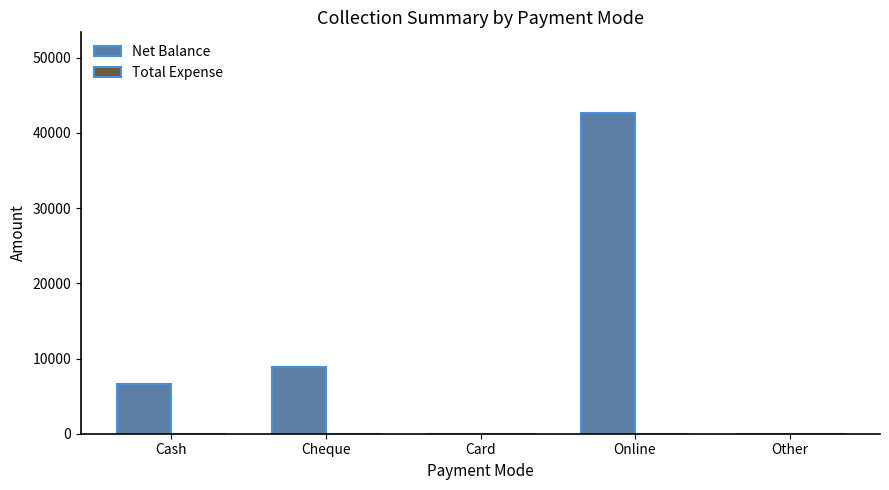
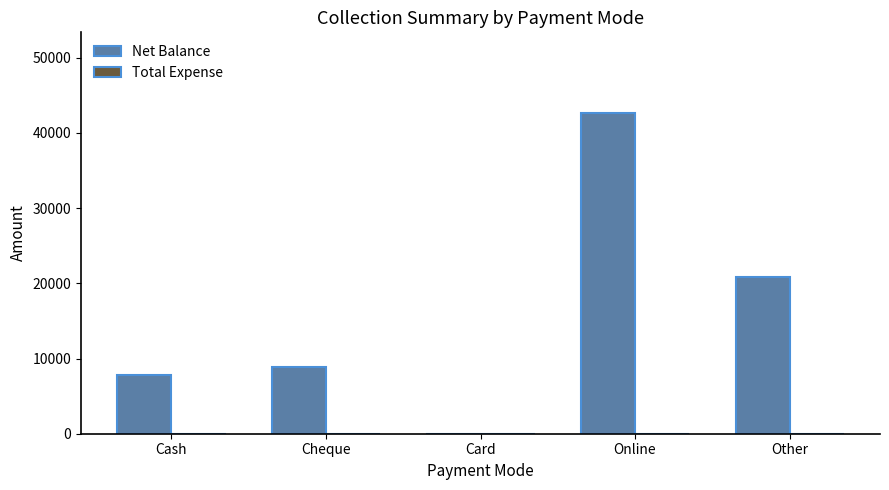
Net Balance, Cash: 7000 -> 8000
Net Balance, Other: 0 -> 21000
